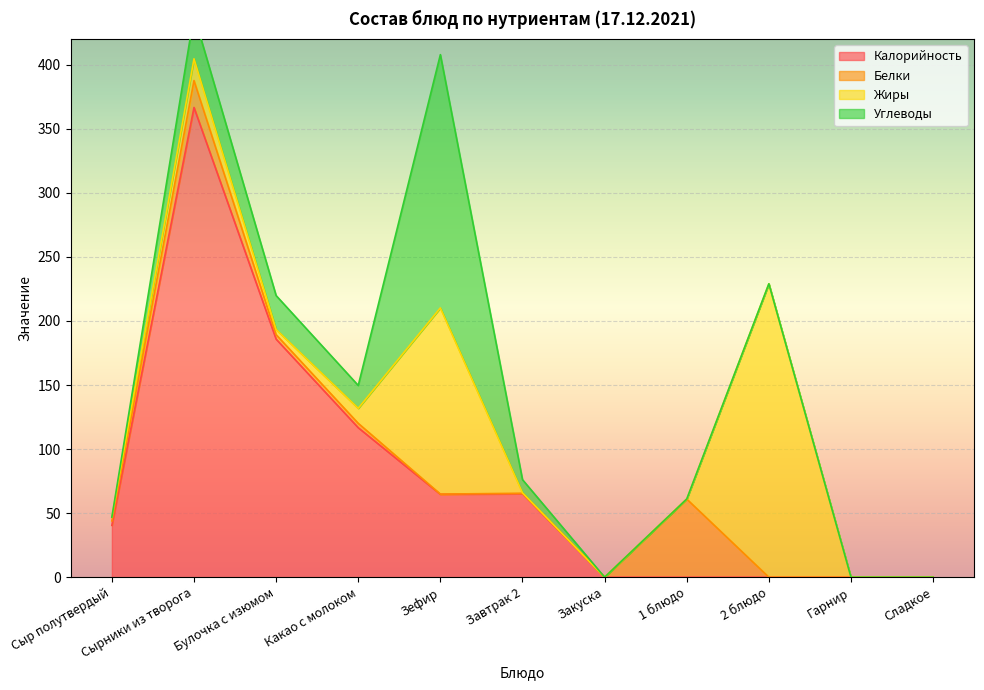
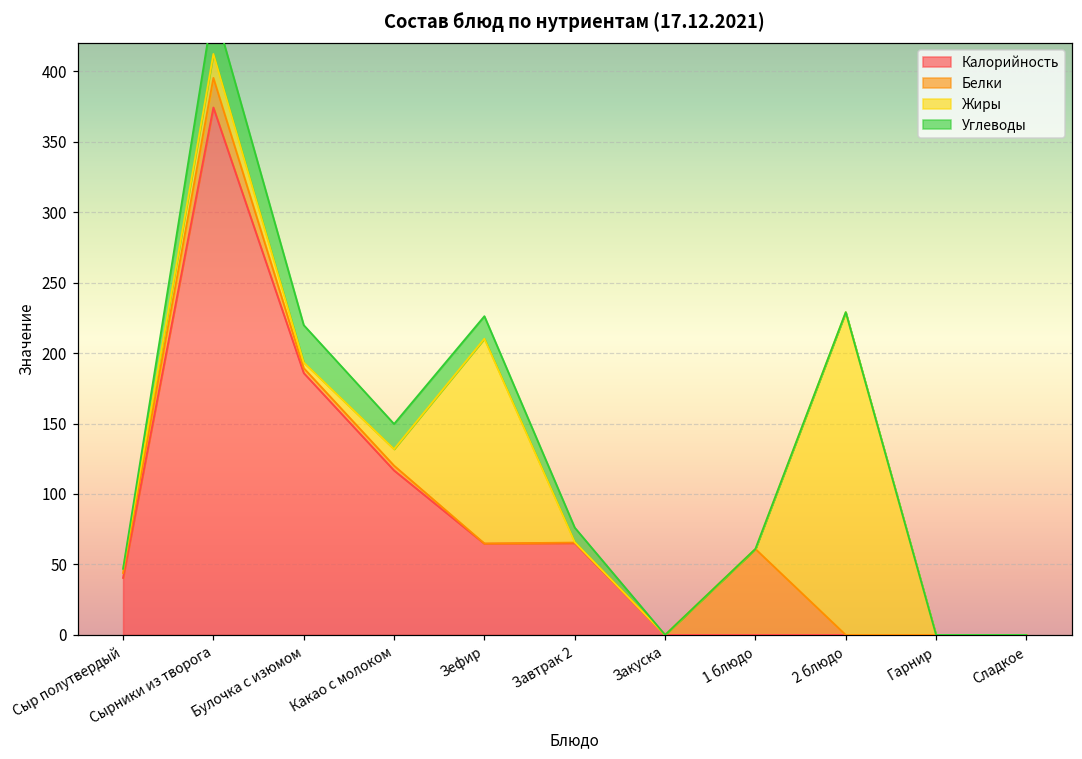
Калорийность, Сырники из творога: 367 -> 374
Углеводы, Зефир: 198 -> 16
